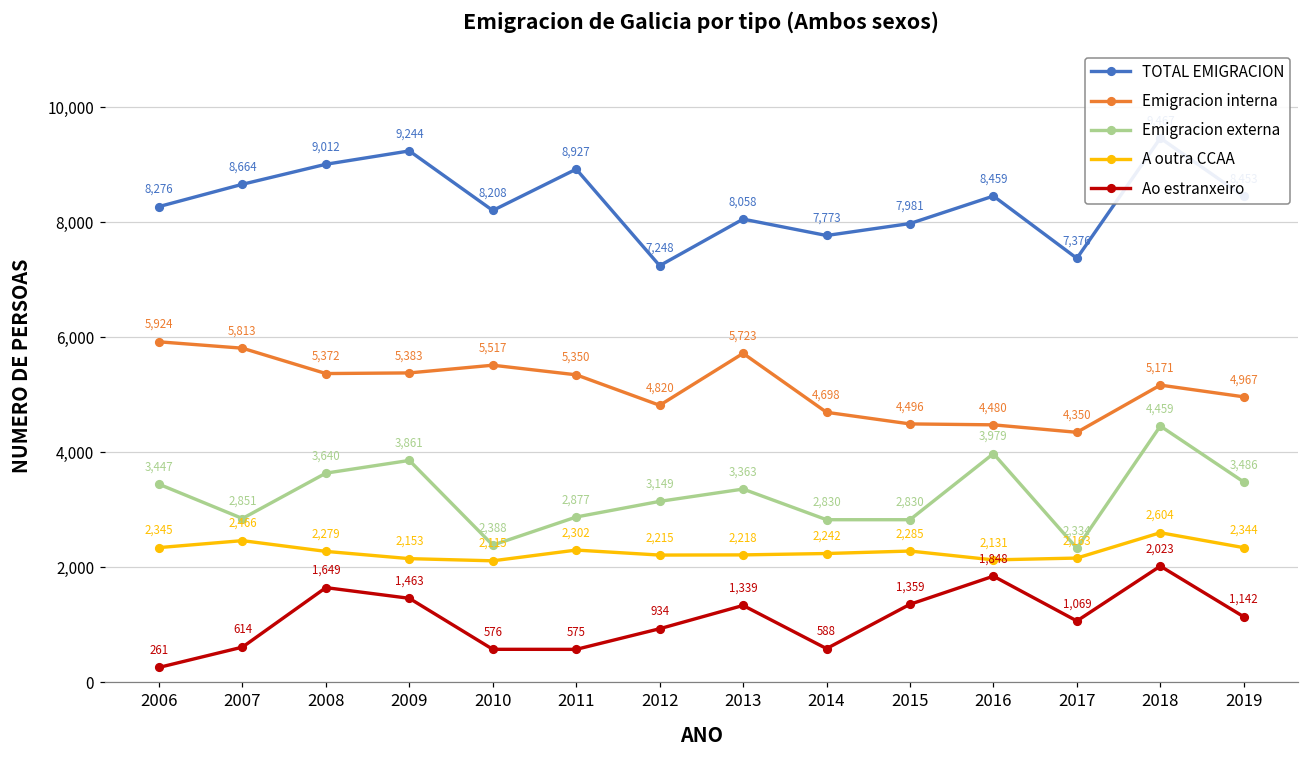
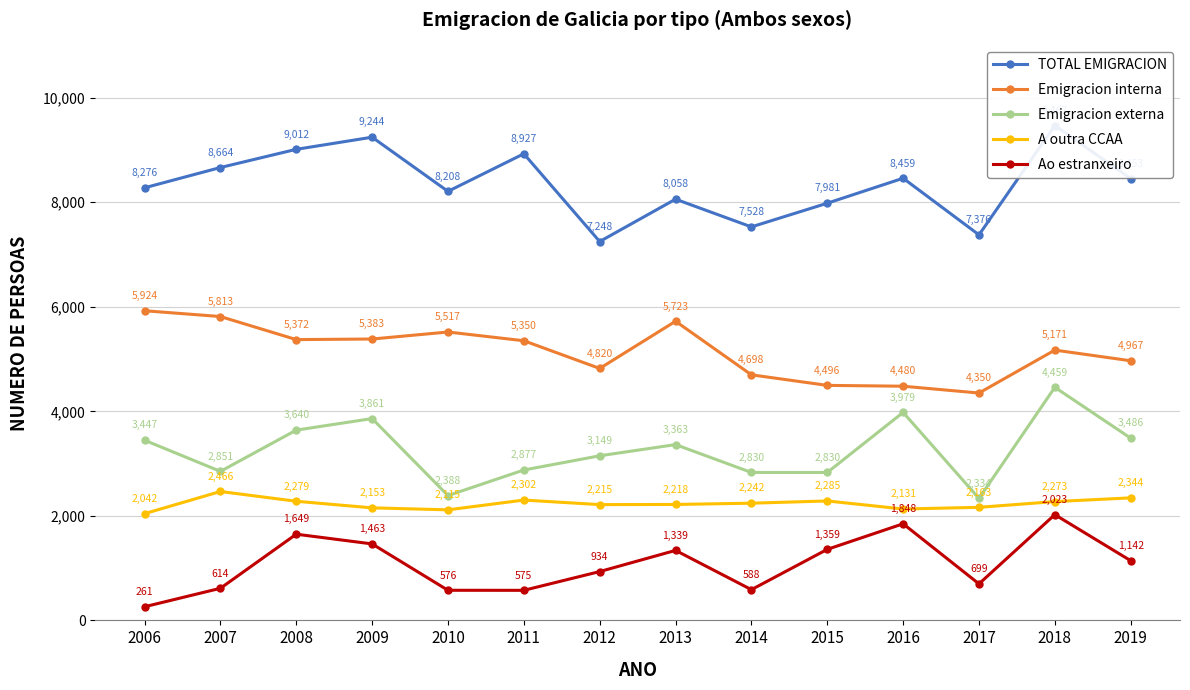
A outra CCAA, 2006: 2,345 -> 2,042
TOTAL EMIGRACION, 2014: 7,773 -> 7,528
Ao estranxeiro, 2017: 1,069 -> 699
A outra CCAA, 2018: 2,604 -> 2,273
